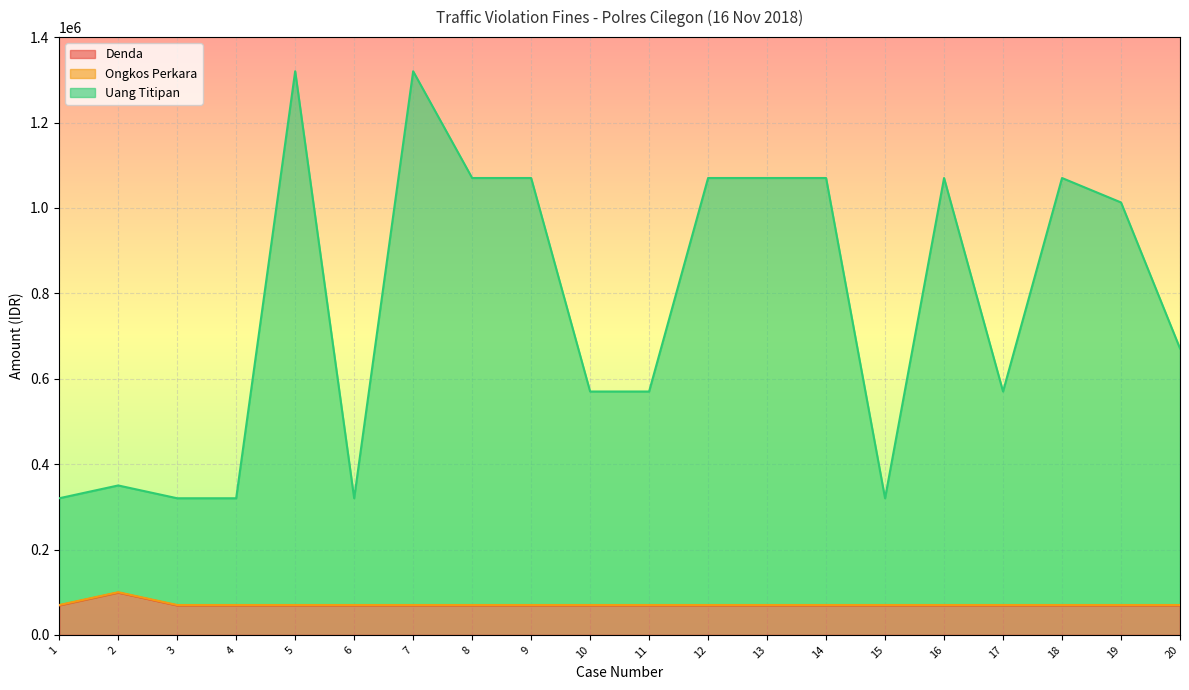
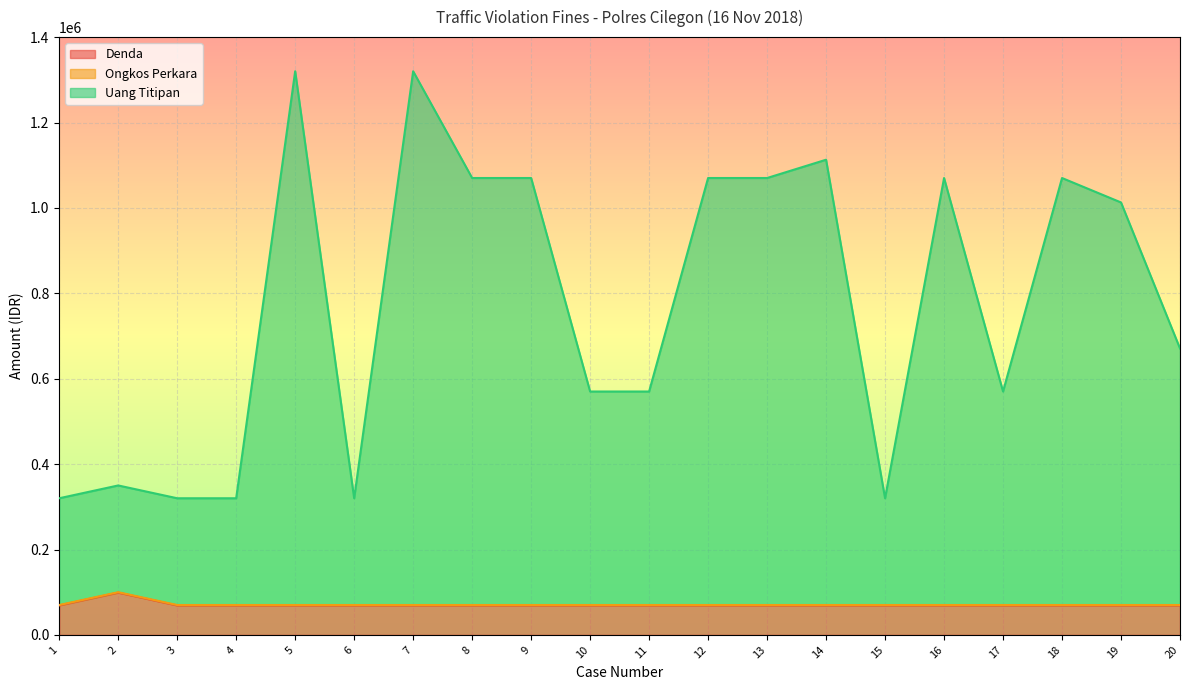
Uang Titipan, 14: 1000000 -> 1040000
